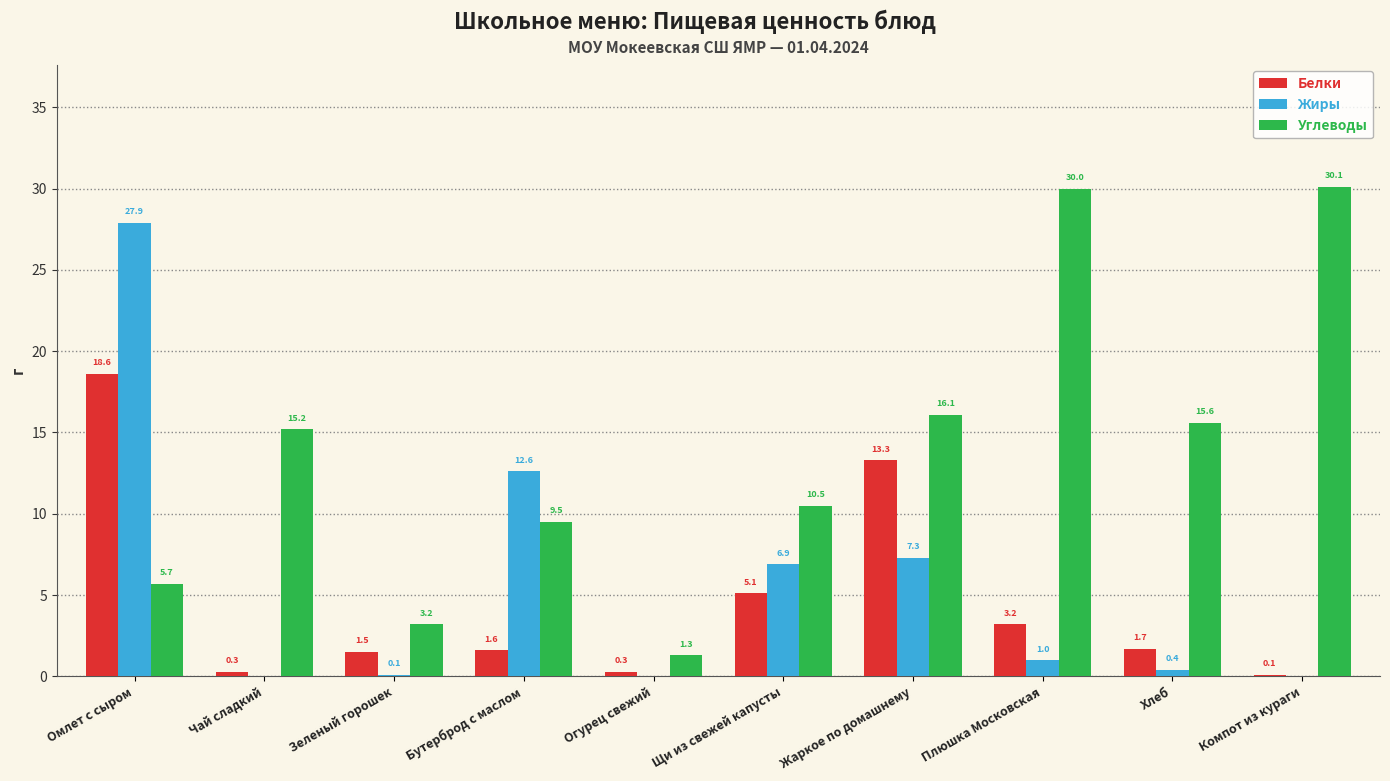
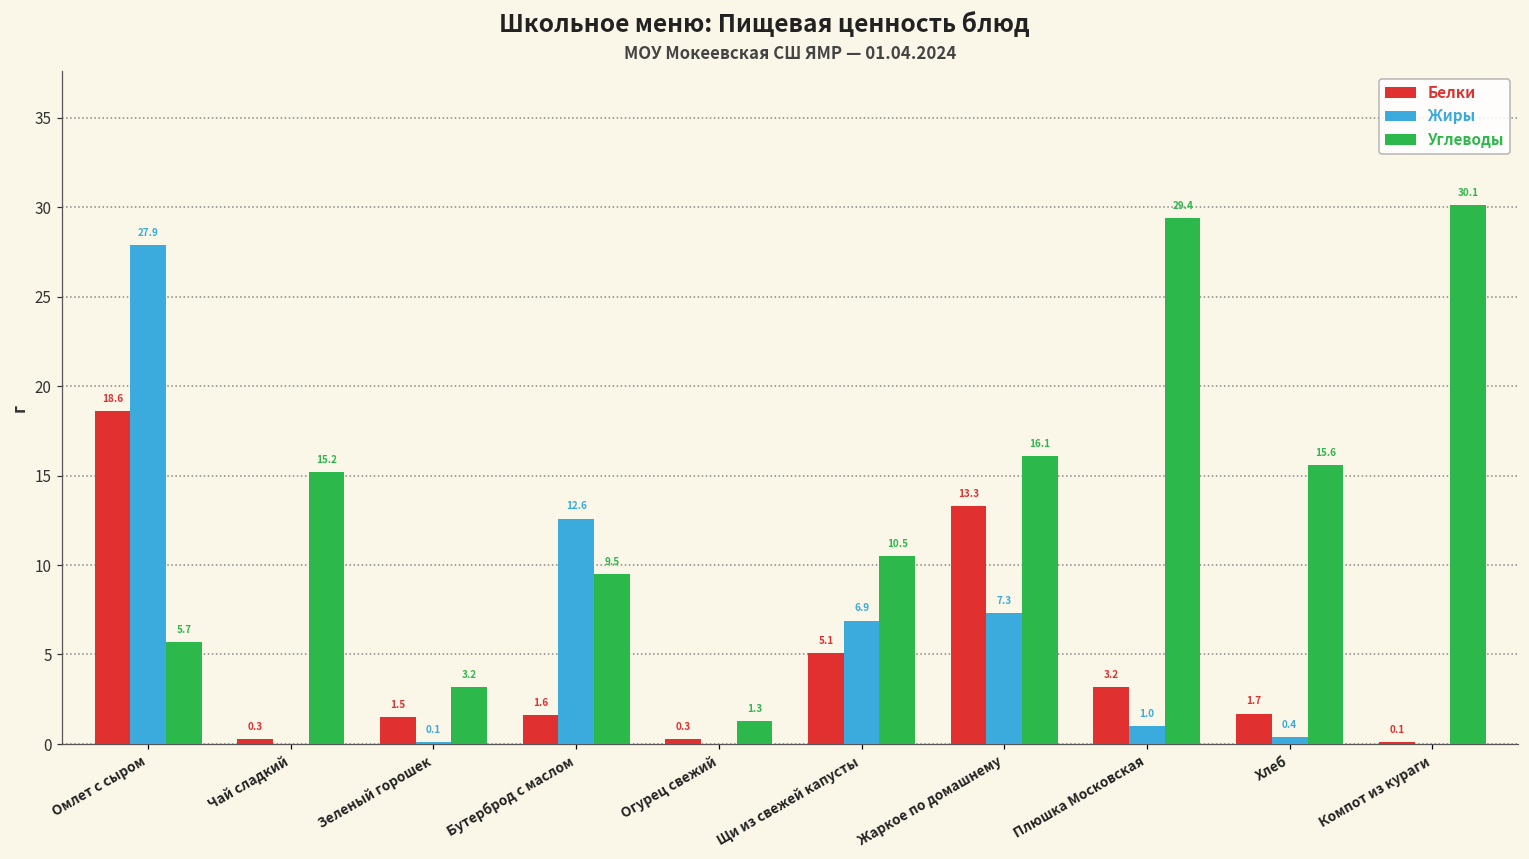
Углеводы, Плюшка Московская: 30.0 -> 29.4
